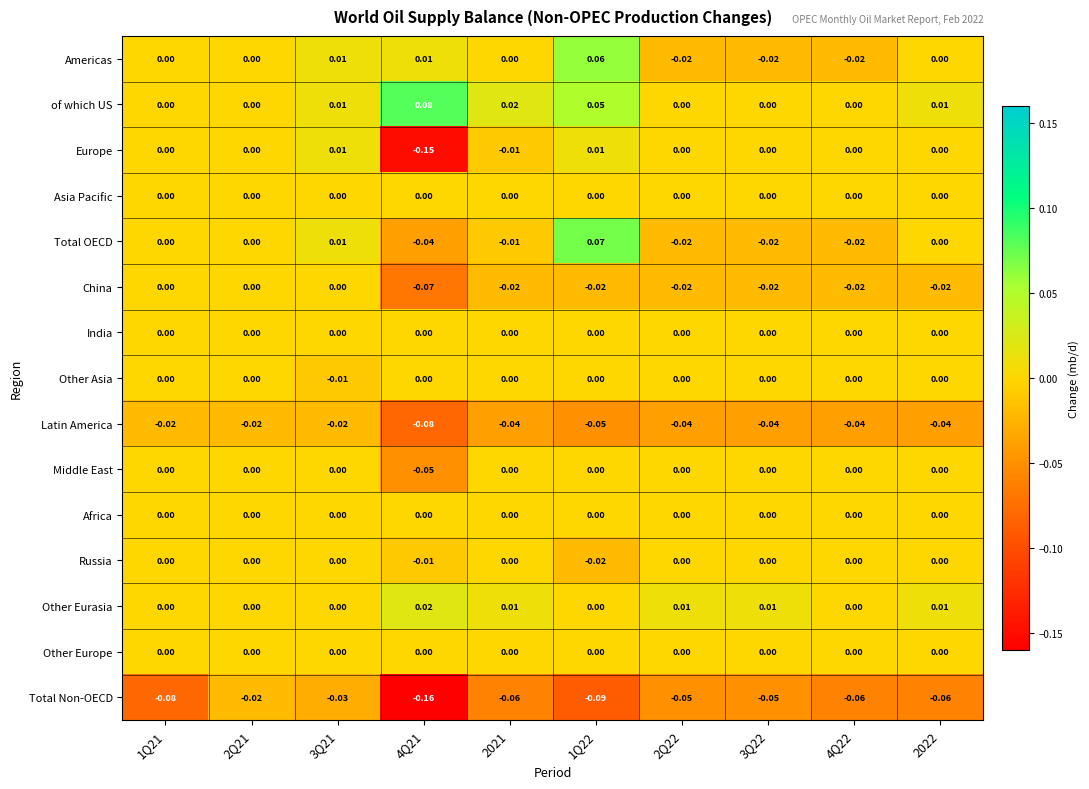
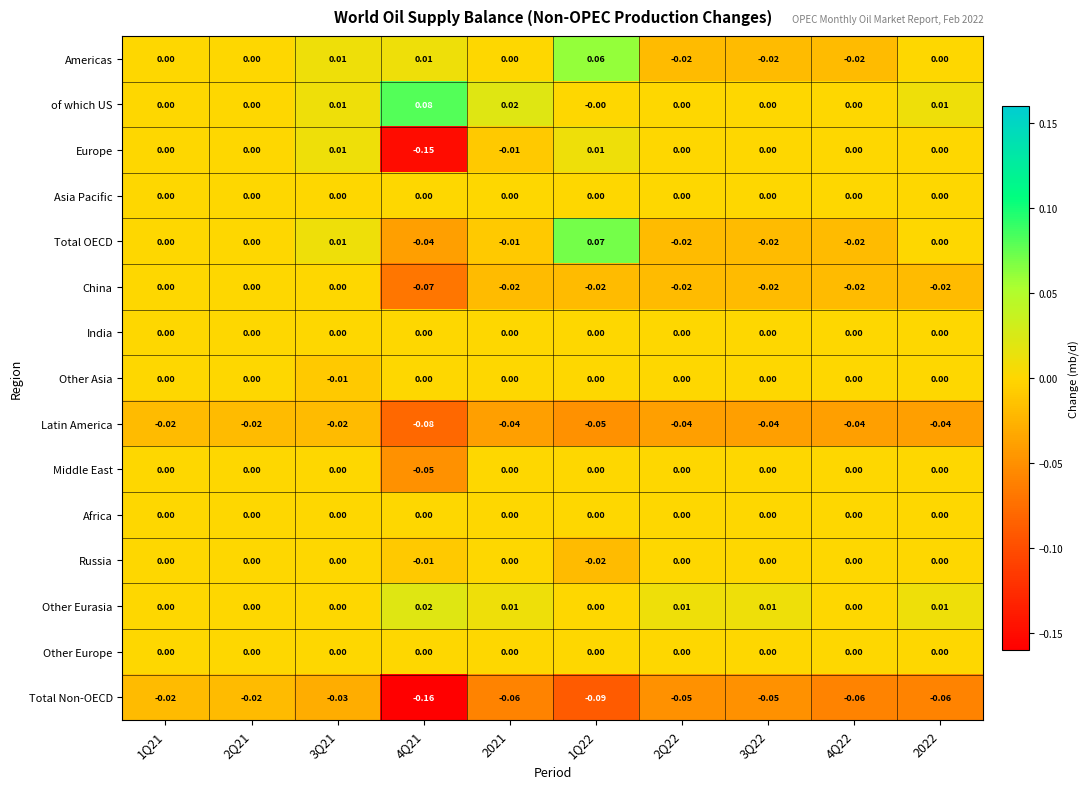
of which US, 1Q22: 0.05 -> -0.00
Total Non-OECD, 1Q21: -0.08 -> -0.02
